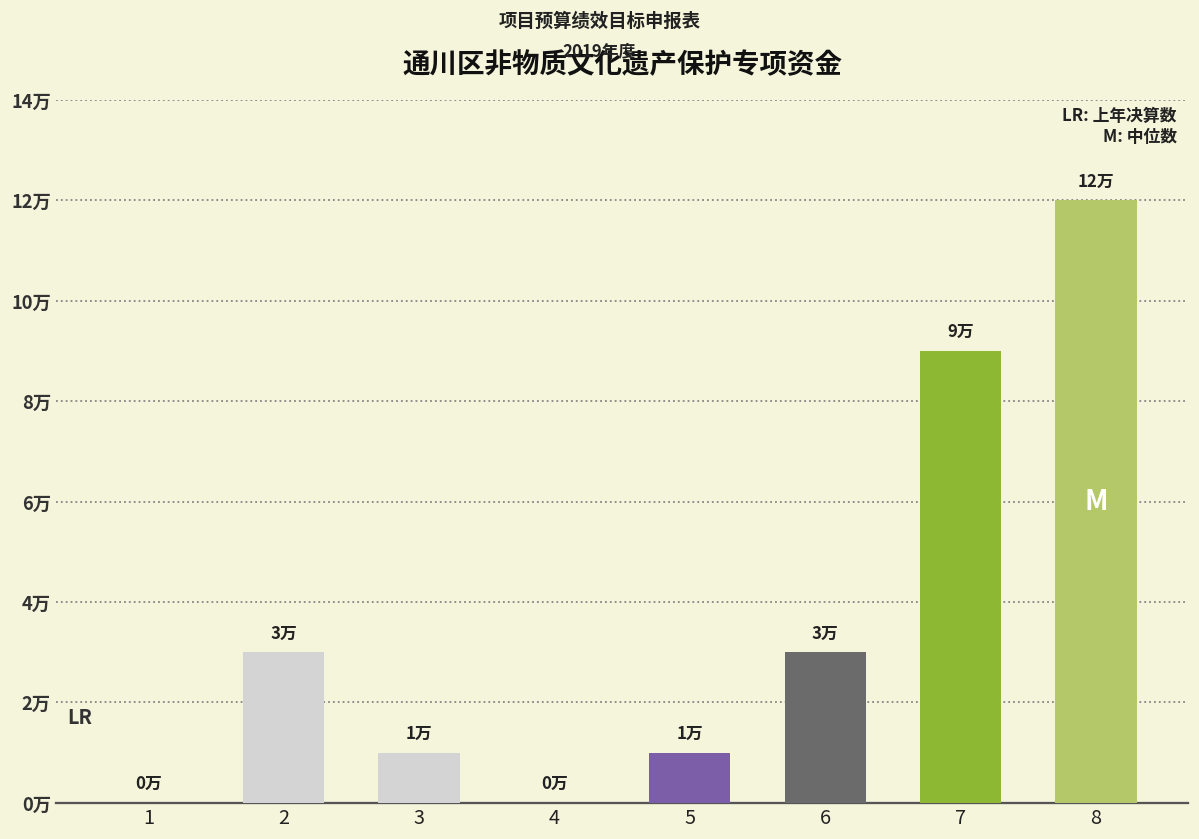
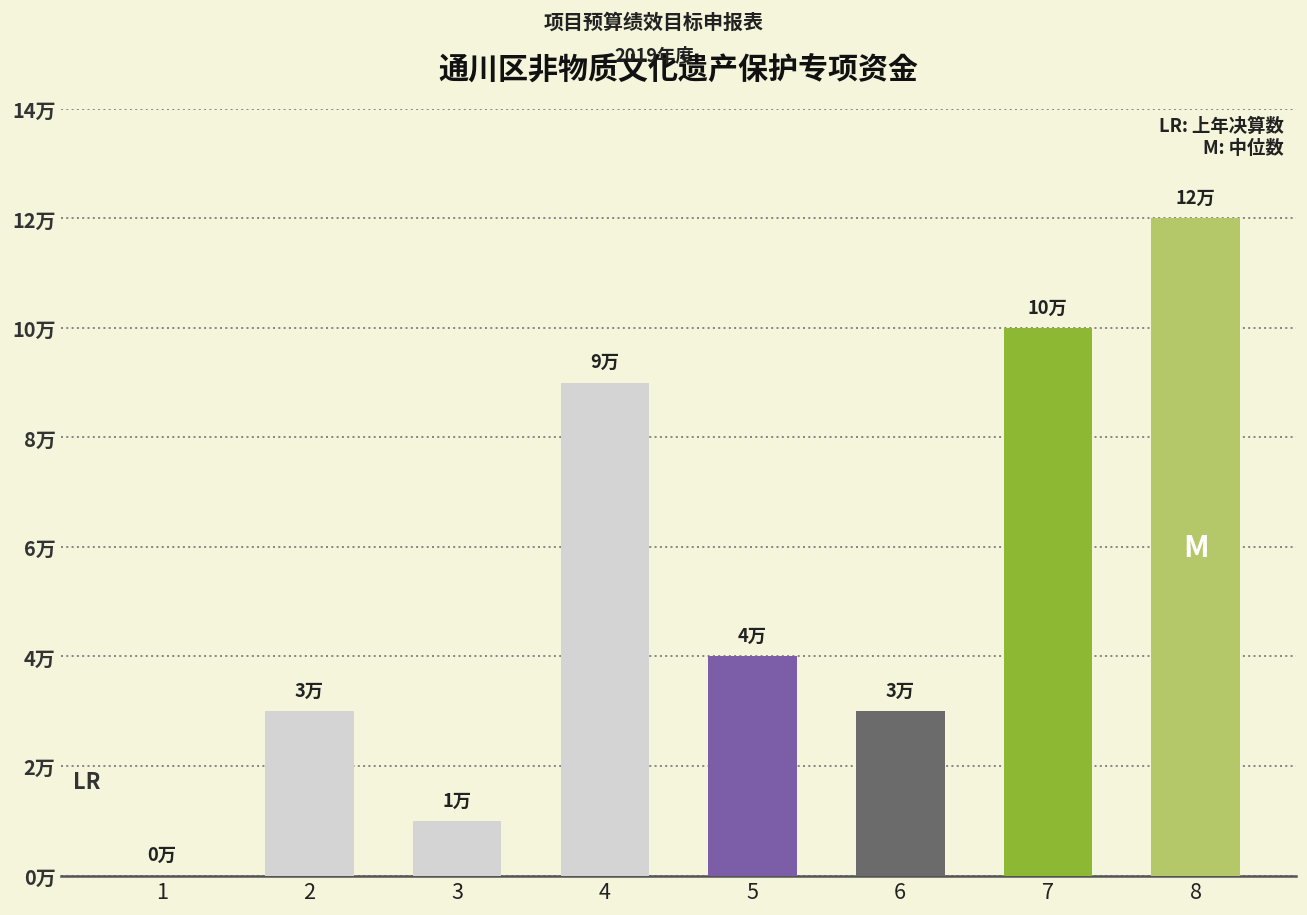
4: 0万 -> 9万
5: 1万 -> 4万
7: 9万 -> 10万
